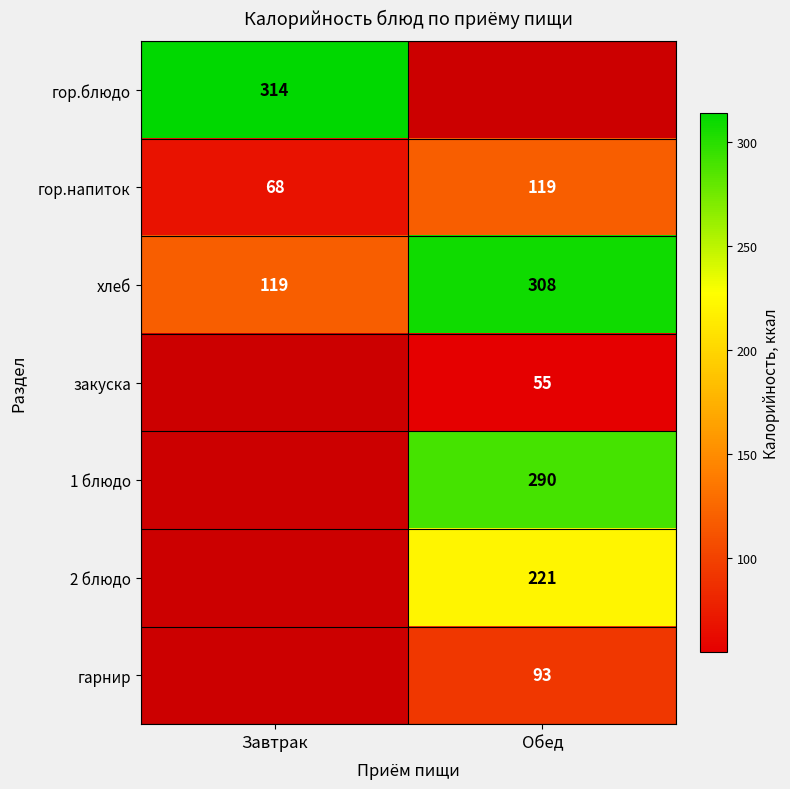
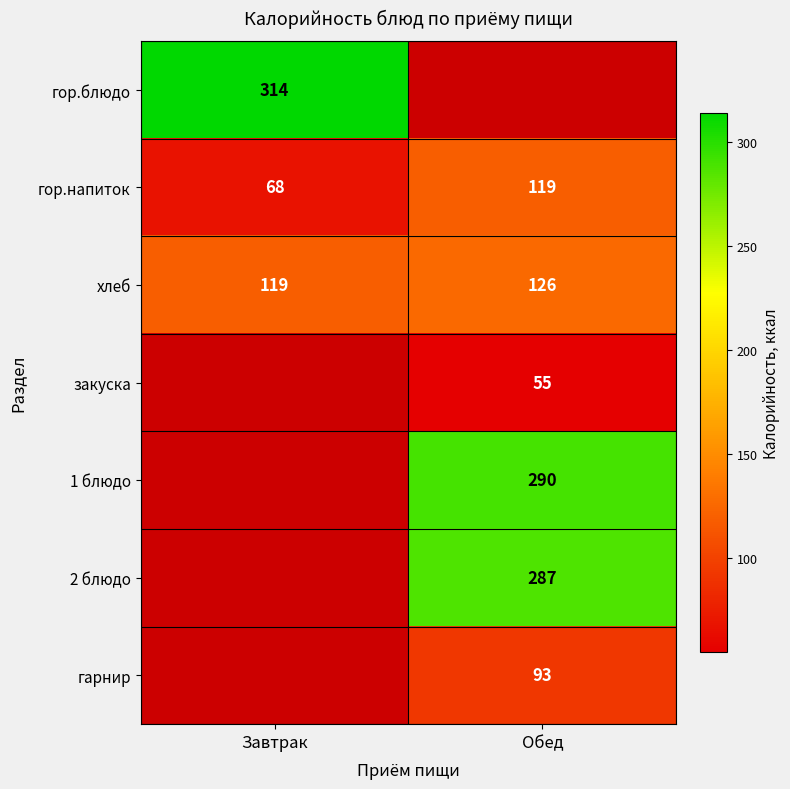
хлеб, Обед: 308 -> 126
2 блюдо, Обед: 221 -> 287
